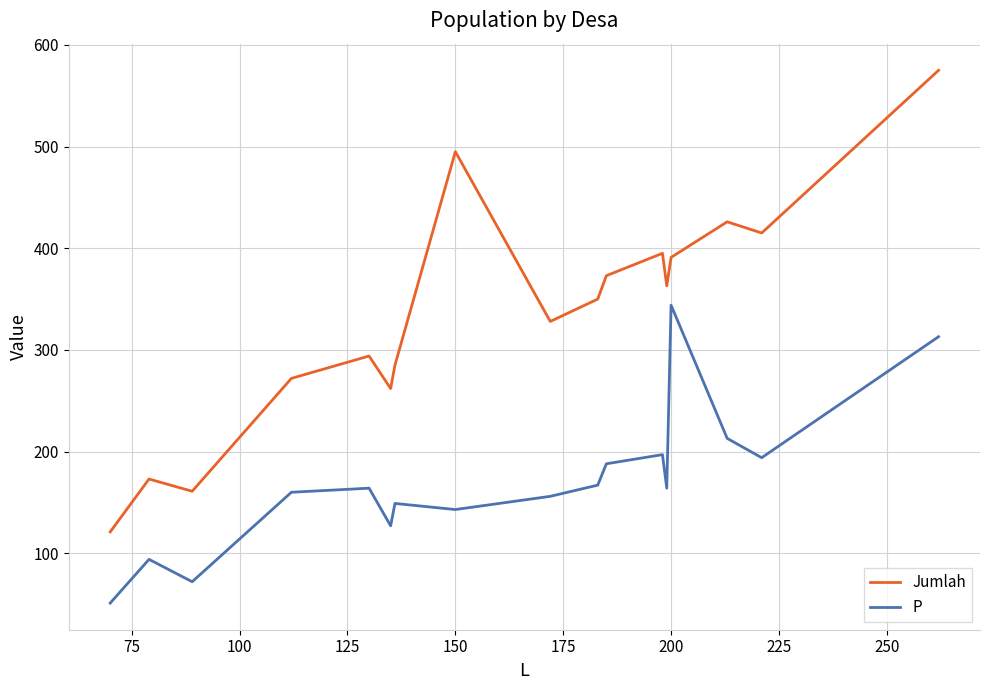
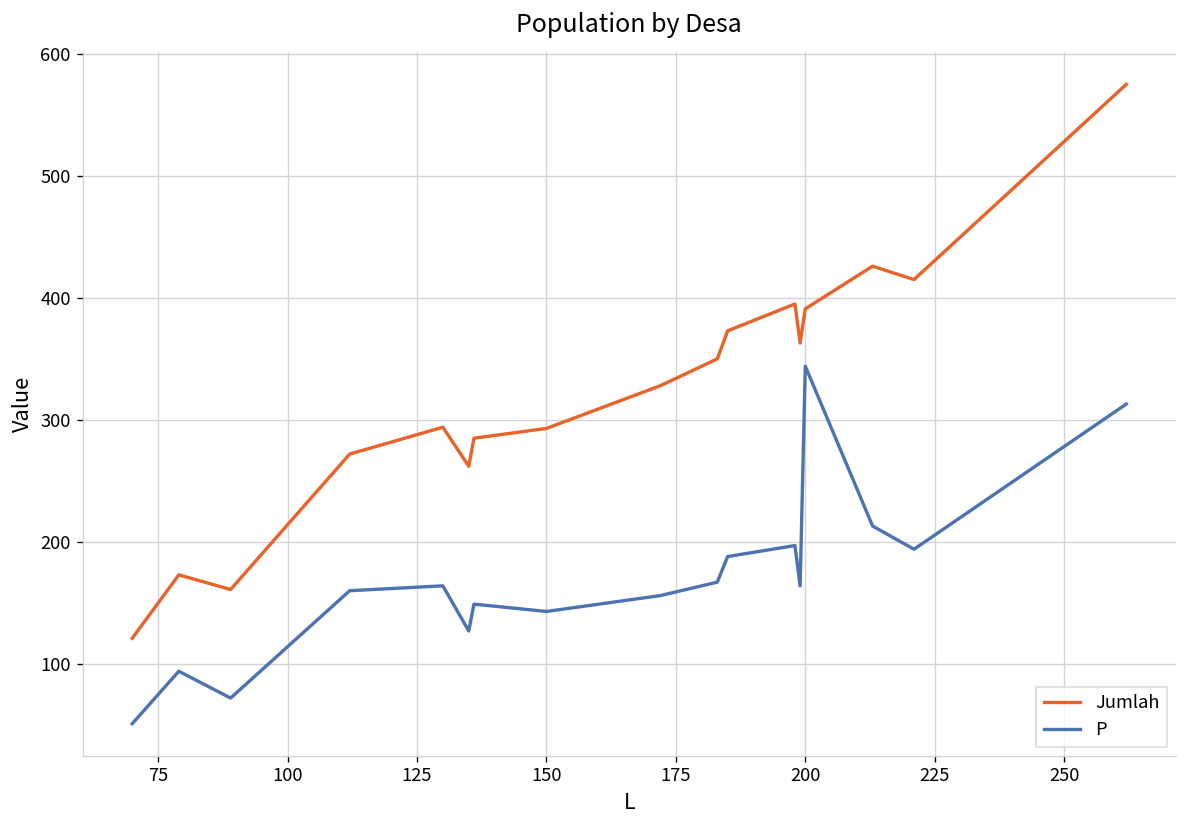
Jumlah, 150: 495 -> 293
